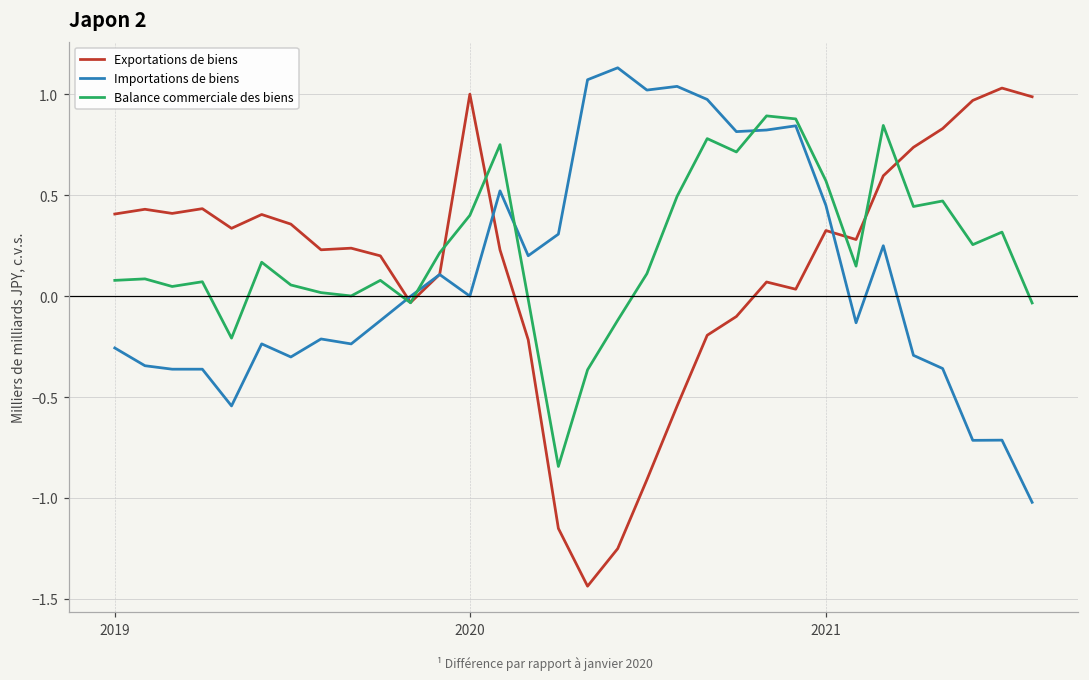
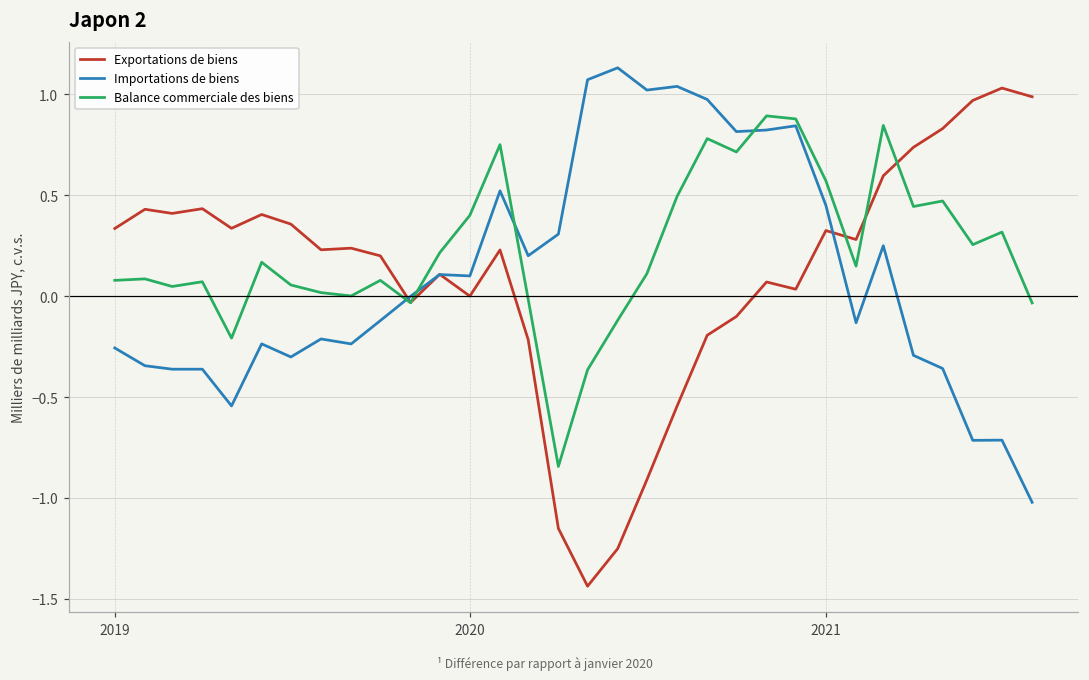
Exportations de biens, 2019: 0.41 -> 0.33
Exportations de biens, 2020: 1 -> 0
Importations de biens, 2020: 0.0 -> 0.1
